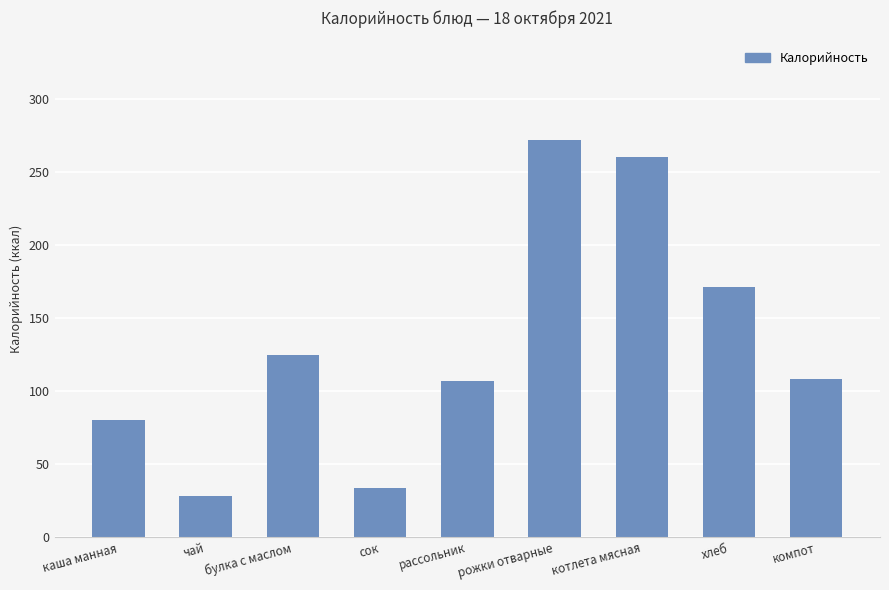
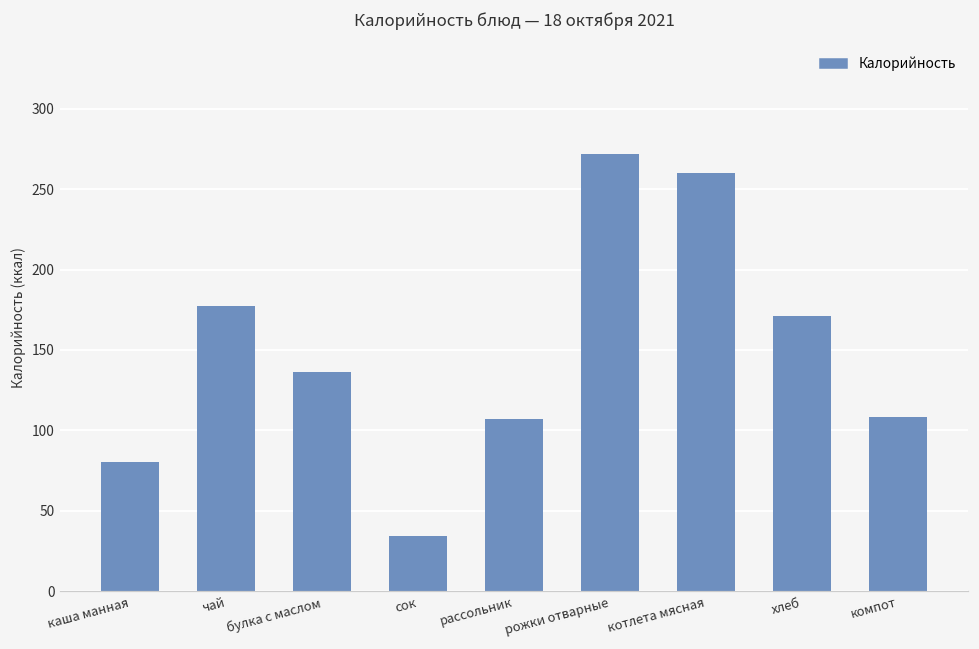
чай: 28 -> 177
булка с маслом: 125 -> 136
